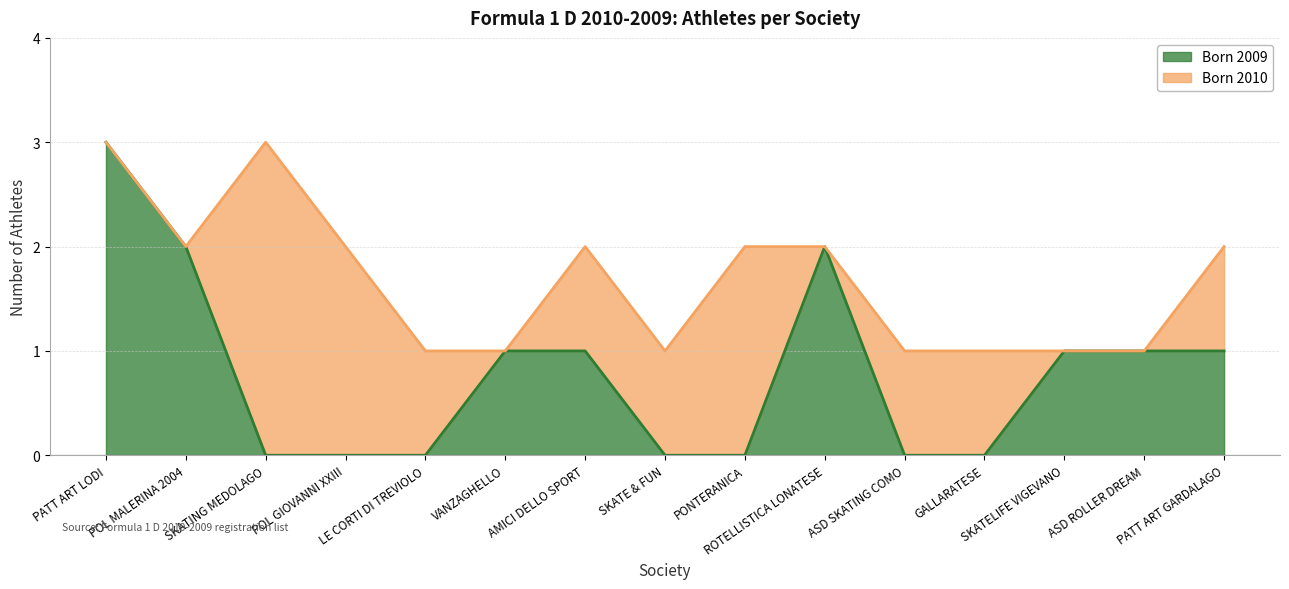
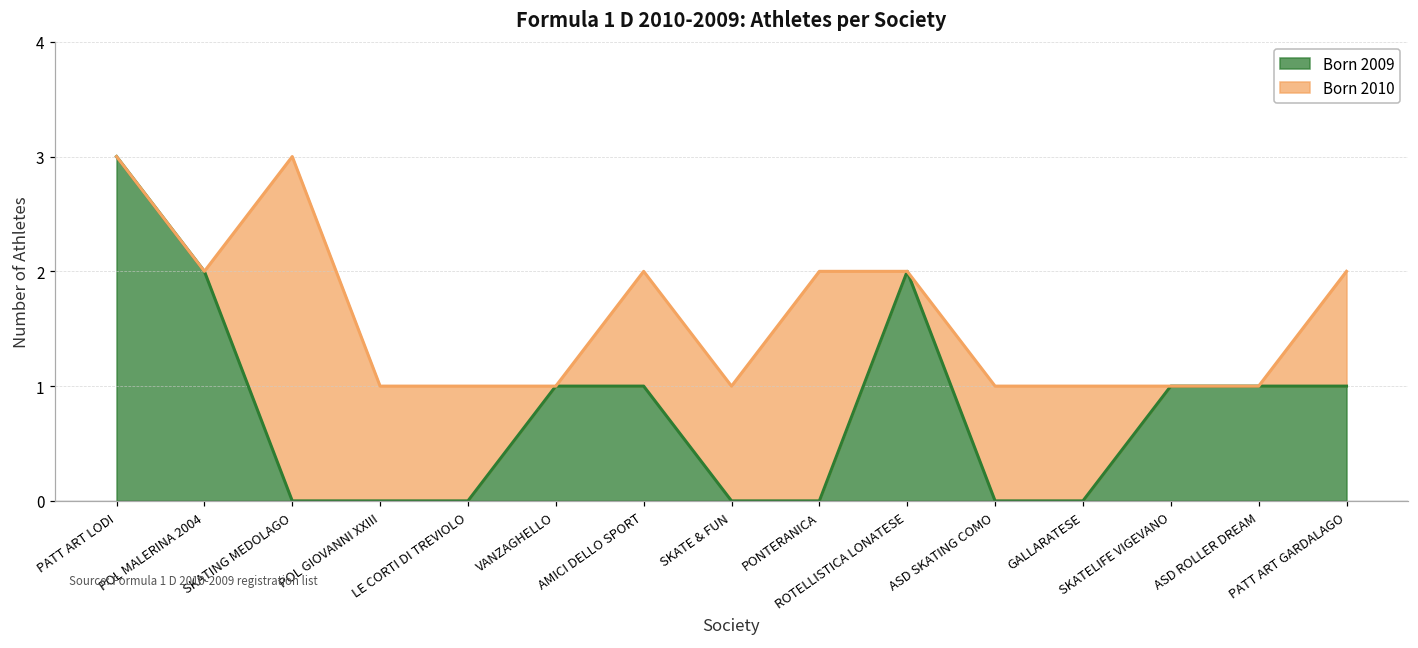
Born 2010, POL GIOVANNI XXIII: 2 -> 1
